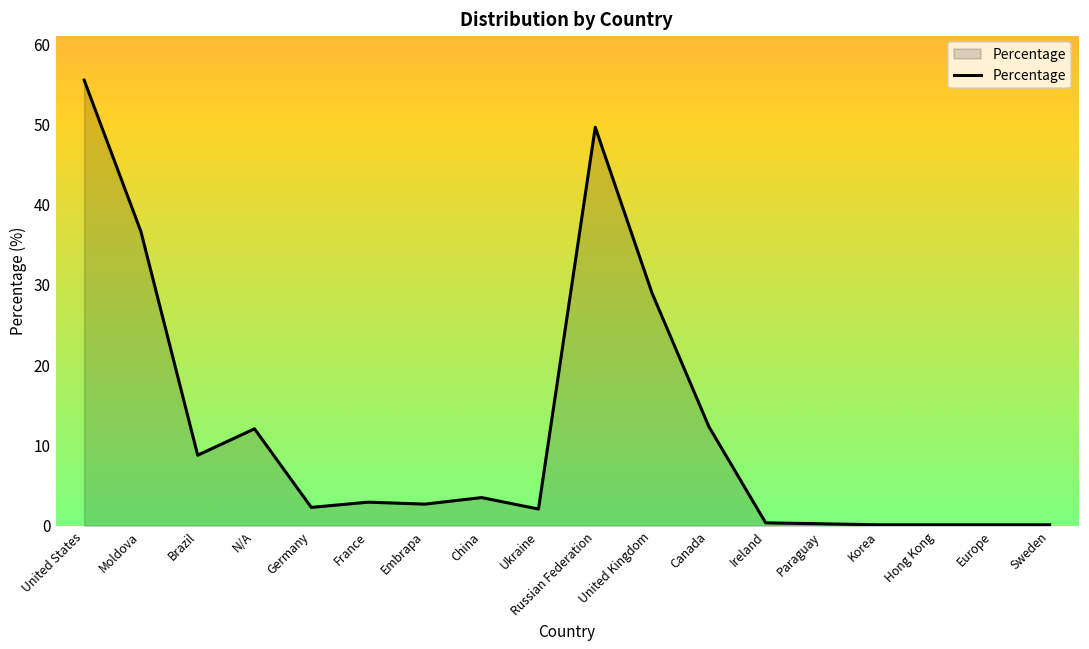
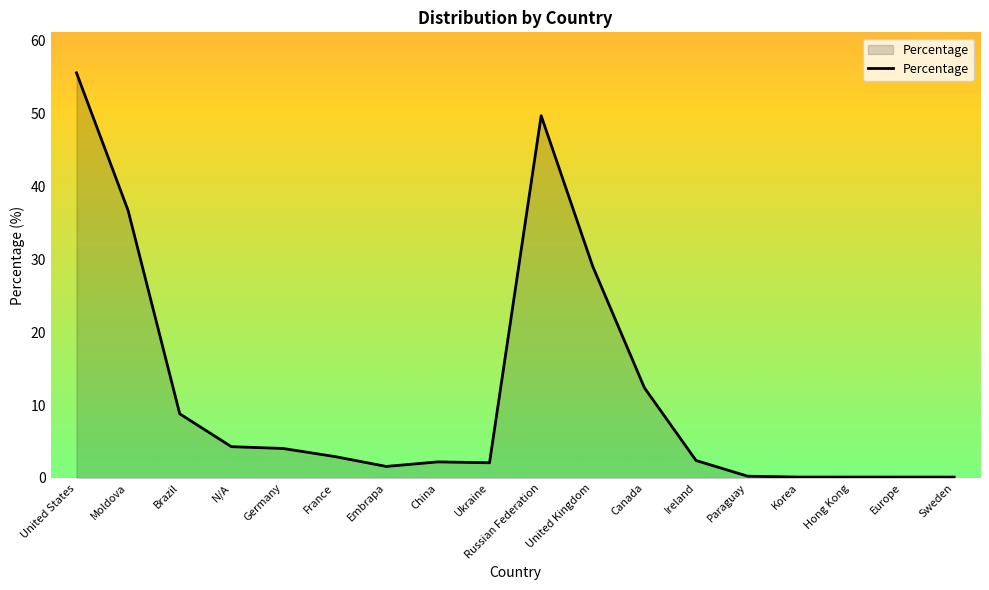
N/A: 12 -> 4
Germany: 2 -> 4
Embrapa: 3 -> 2
China: 4 -> 2
Ireland: 0 -> 2
